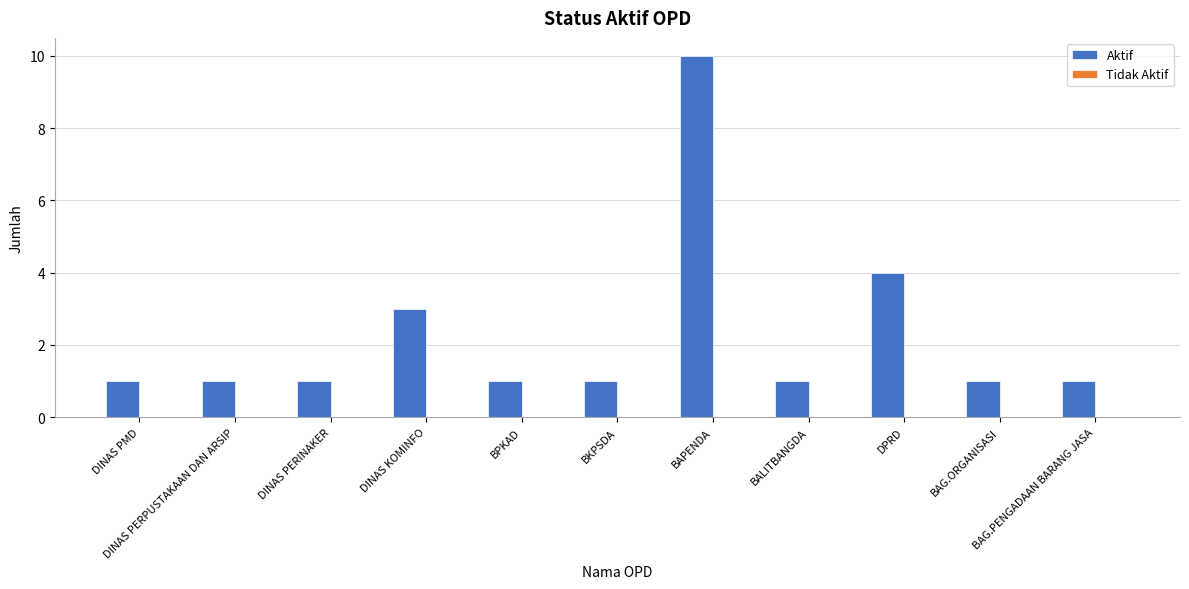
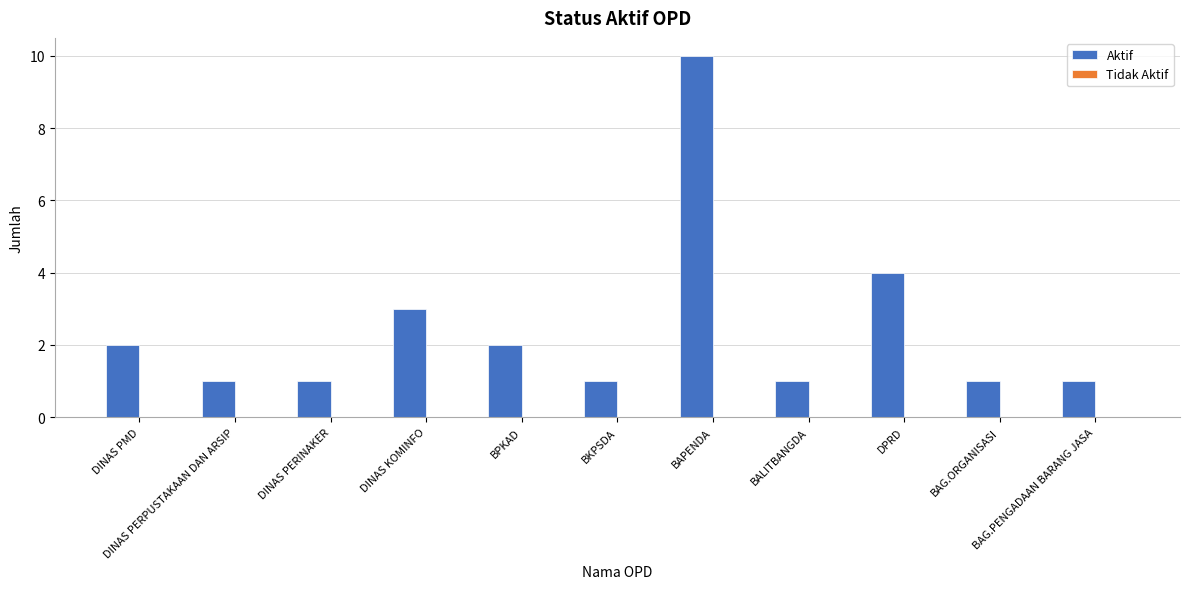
Aktif, DINAS PMD: 1 -> 2
Aktif, BPKAD: 1 -> 2
